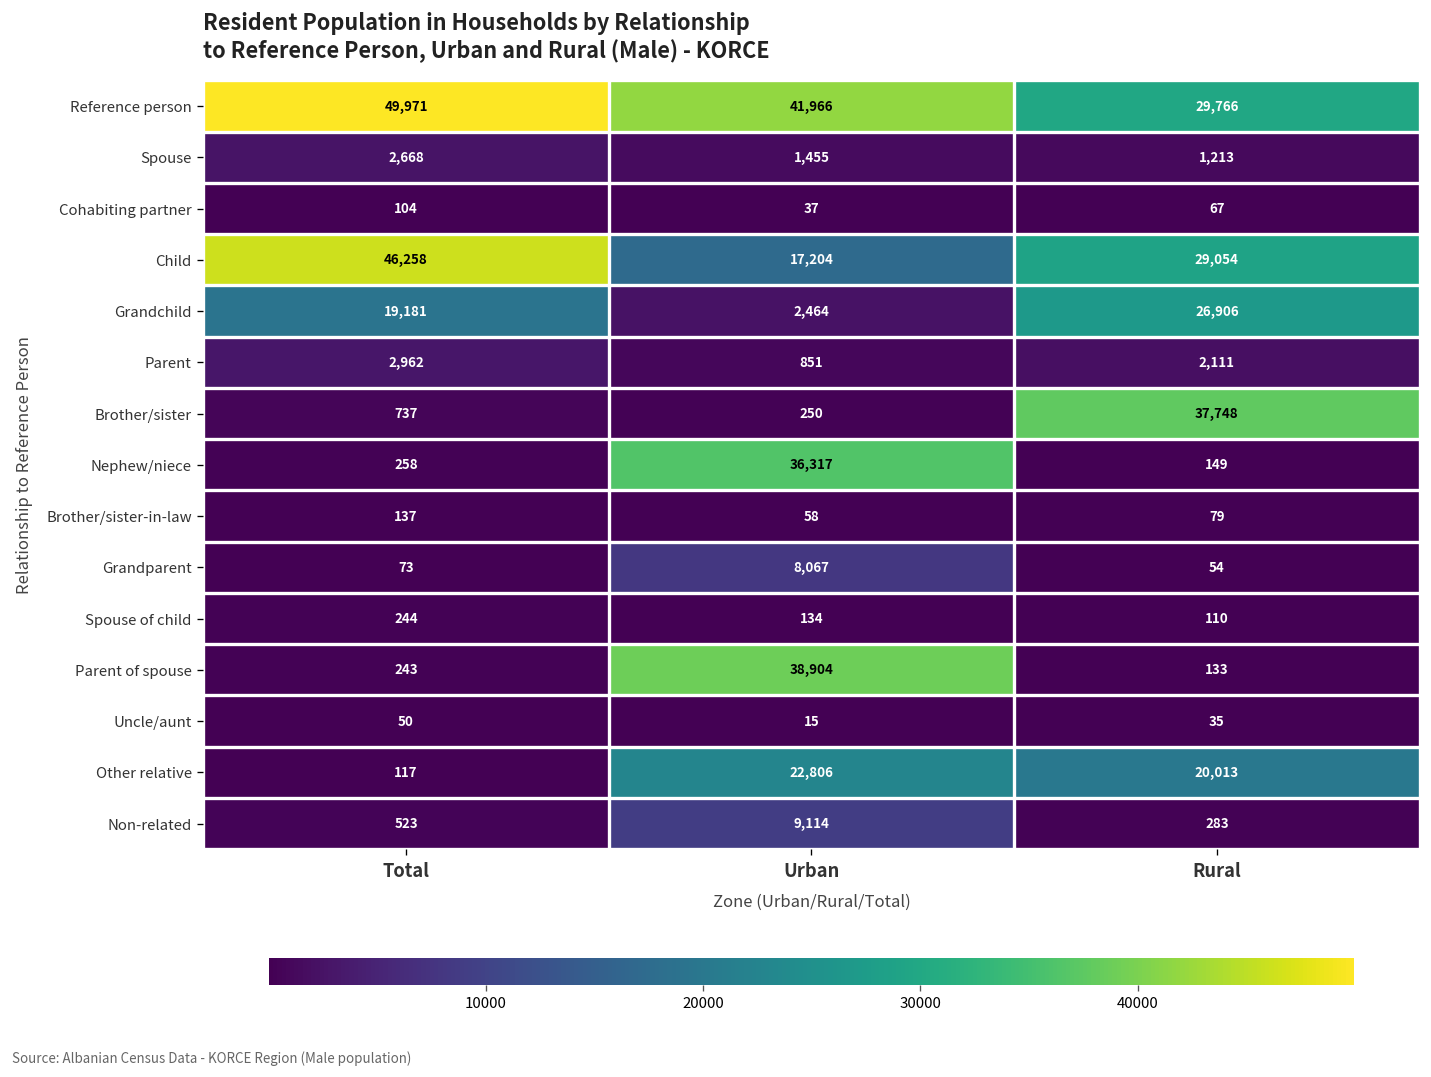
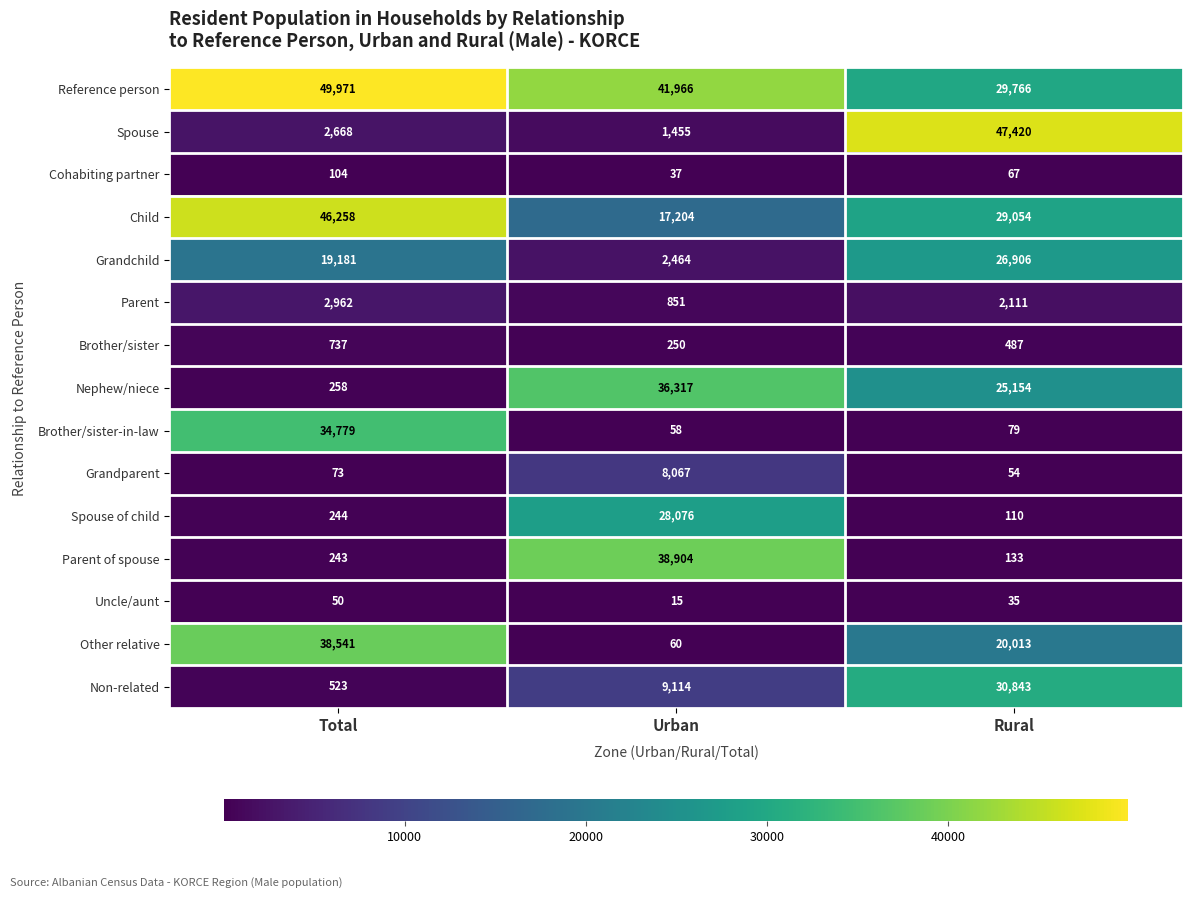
Spouse, Rural: 1,213 -> 47,420
Brother/sister, Rural: 37,748 -> 487
Nephew/niece, Rural: 149 -> 25,154
Brother/sister-in-law, Total: 137 -> 34,779
Spouse of child, Urban: 134 -> 28,076
Other relative, Total: 117 -> 38,541
Other relative, Urban: 22,806 -> 60
Non-related, Rural: 283 -> 30,843
